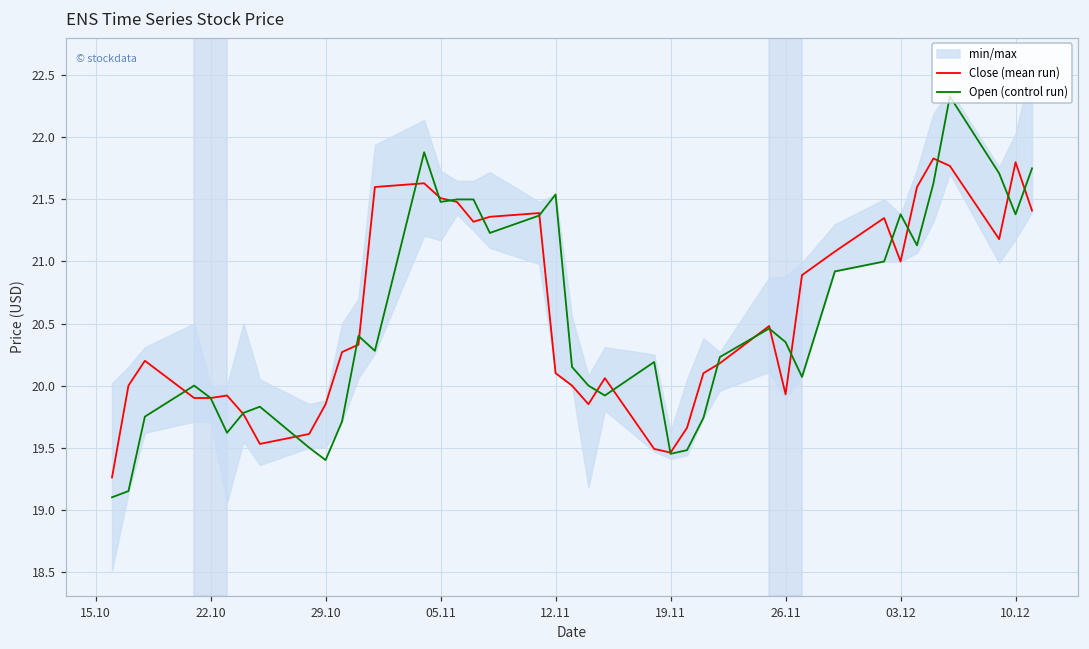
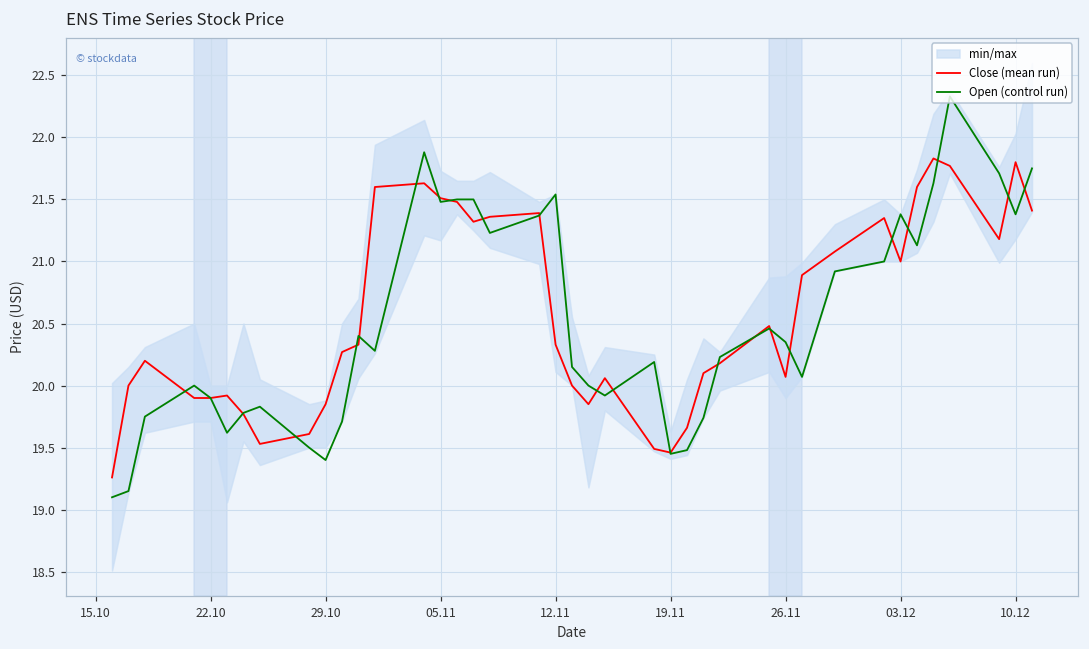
Close (mean run), 12.11: 20.10 -> 20.33
Close (mean run), 26.11: 19.93 -> 20.07
